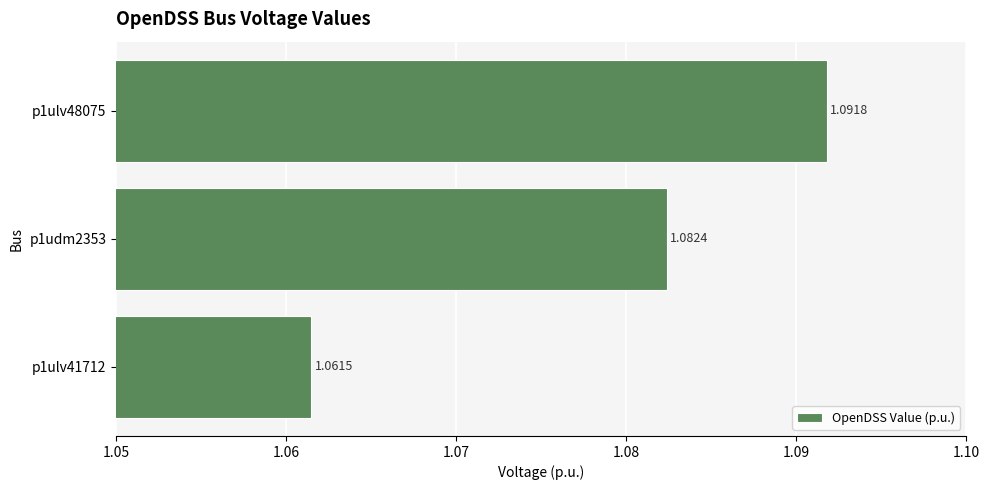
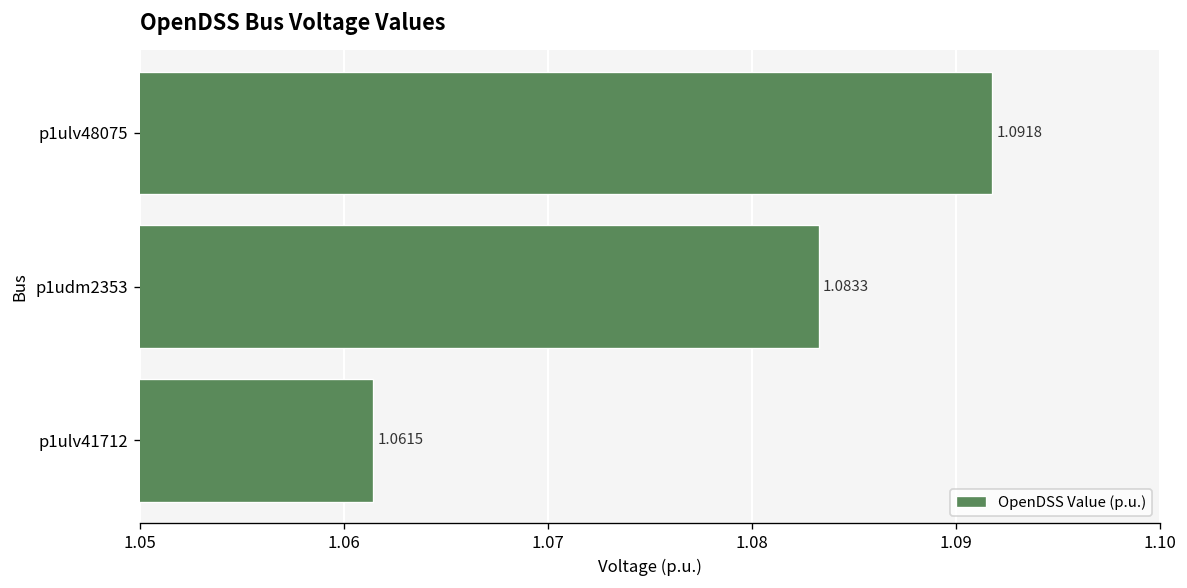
p1udm2353: 1.0824 -> 1.0833
